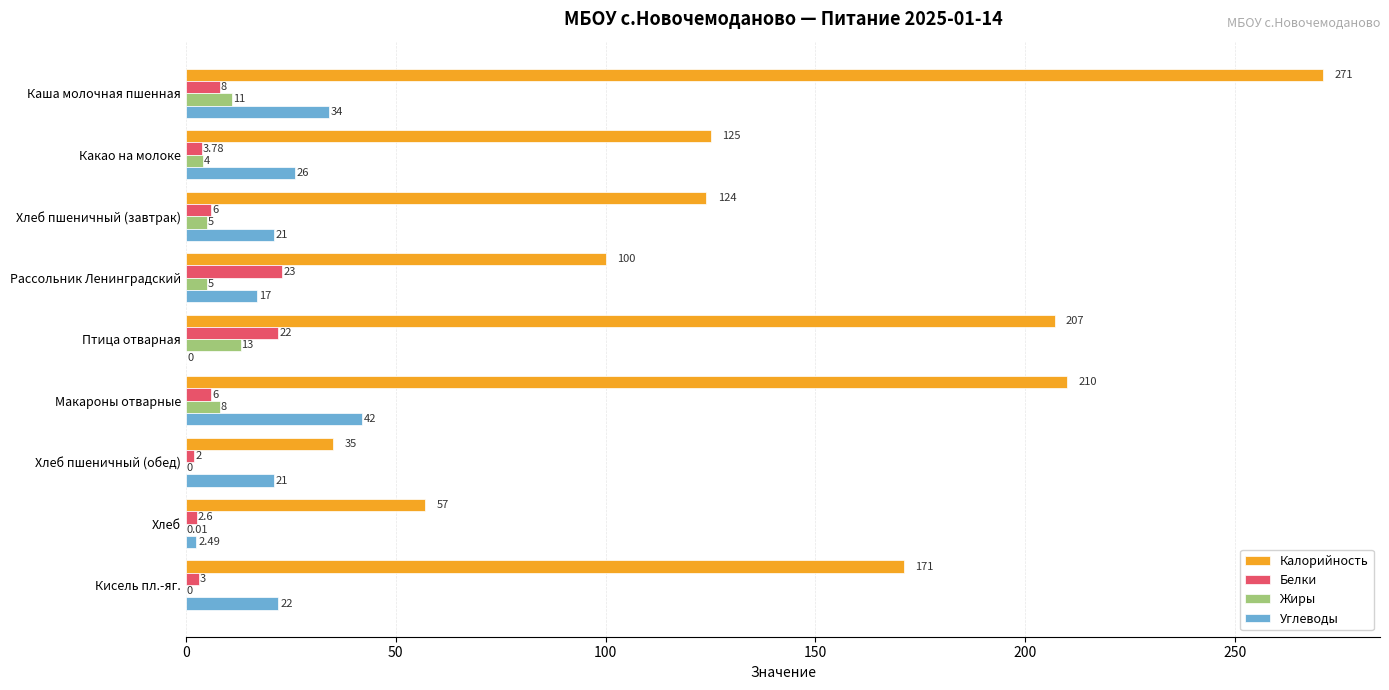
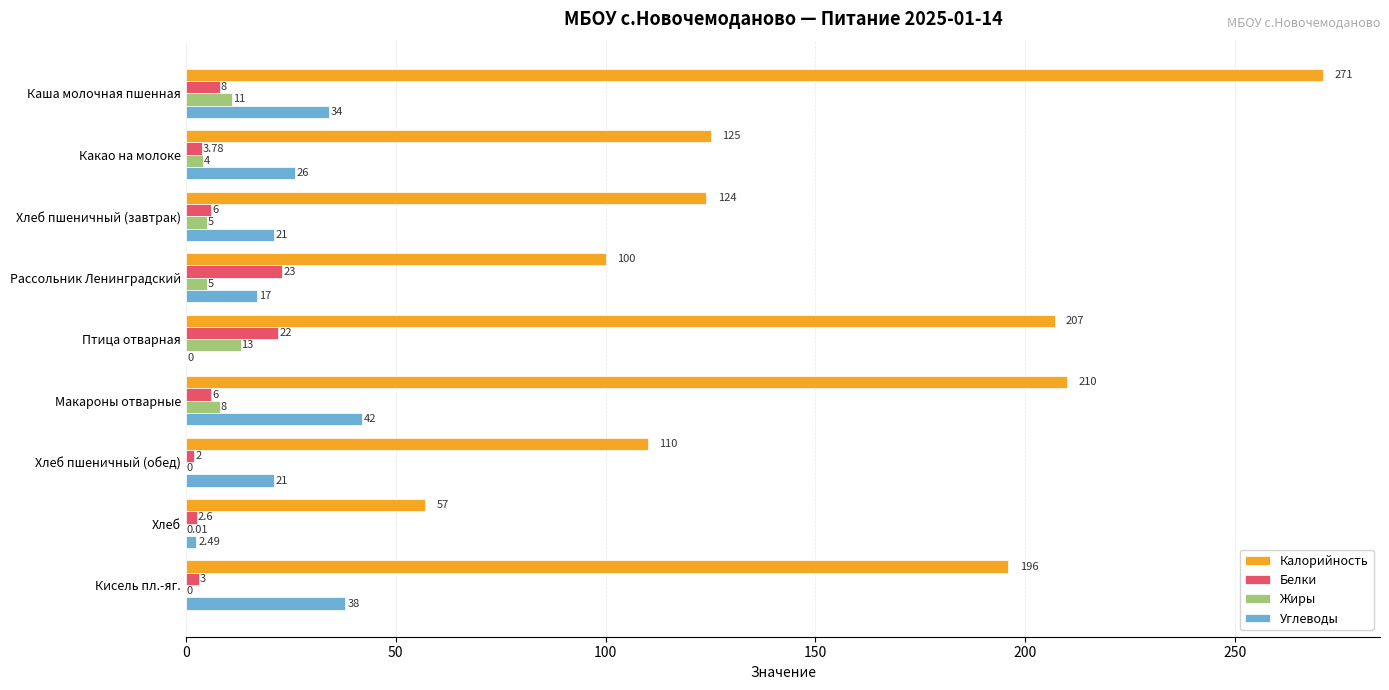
Калорийность, Хлеб пшеничный (обед): 35 -> 110
Калорийность, Кисель пл.-яг.: 171 -> 196
Углеводы, Кисель пл.-яг.: 22 -> 38
